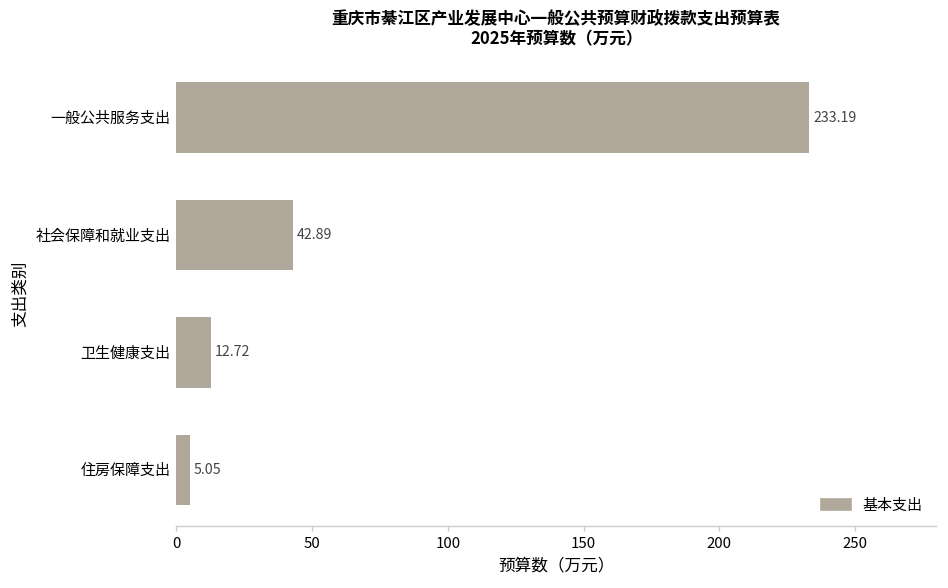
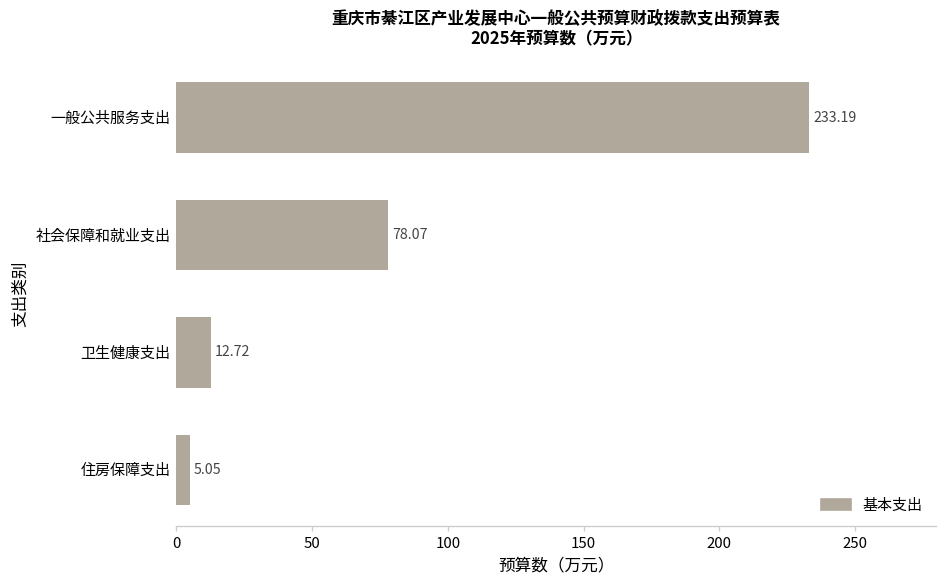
社会保障和就业支出: 42.89 -> 78.07
